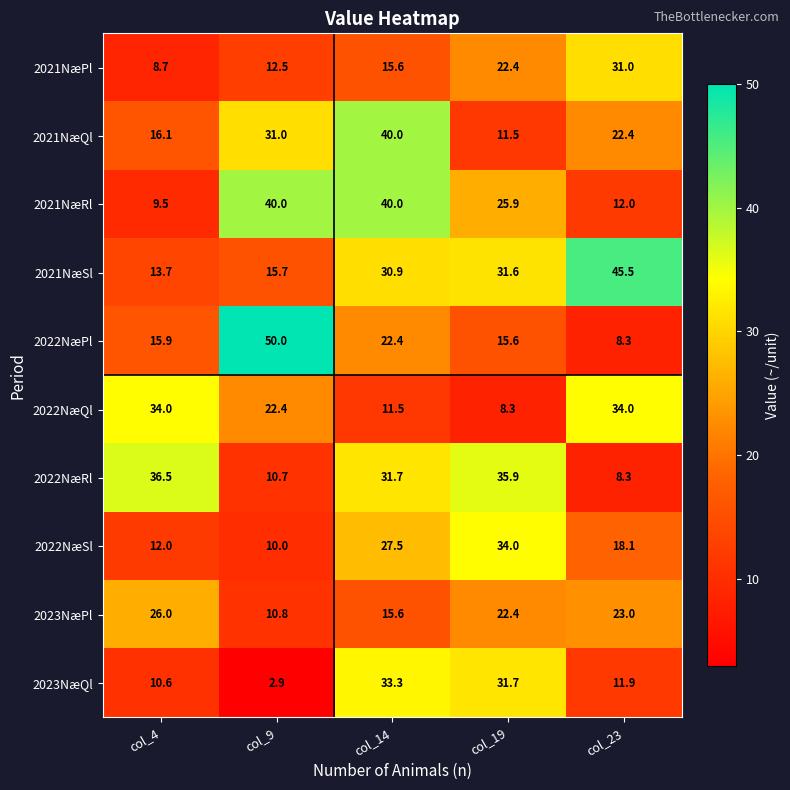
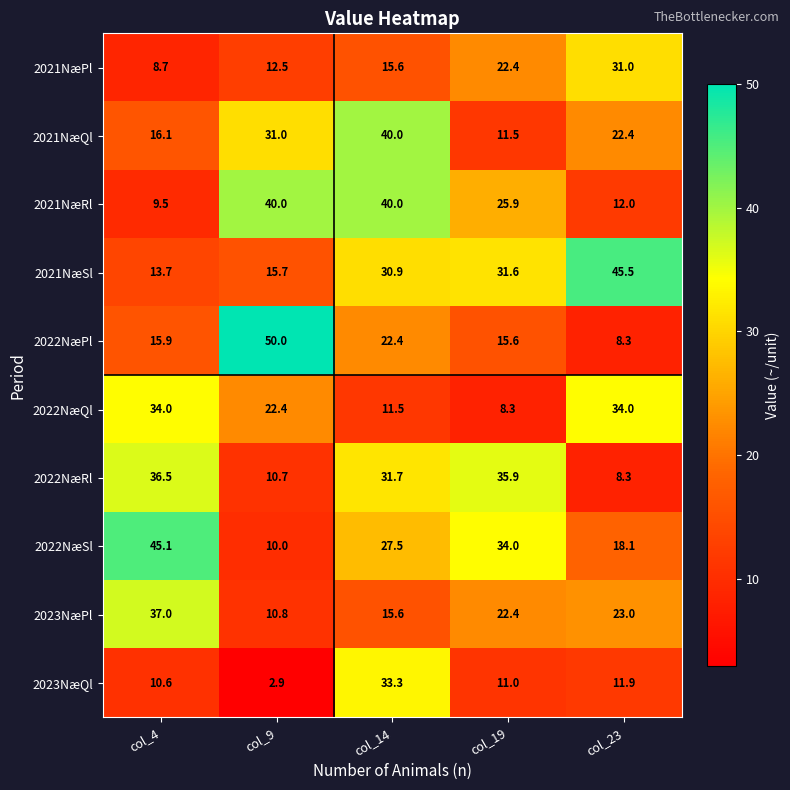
2022NæSl, col_4: 12.0 -> 45.1
2023NæPl, col_4: 26.0 -> 37.0
2023NæQl, col_19: 31.7 -> 11.0
